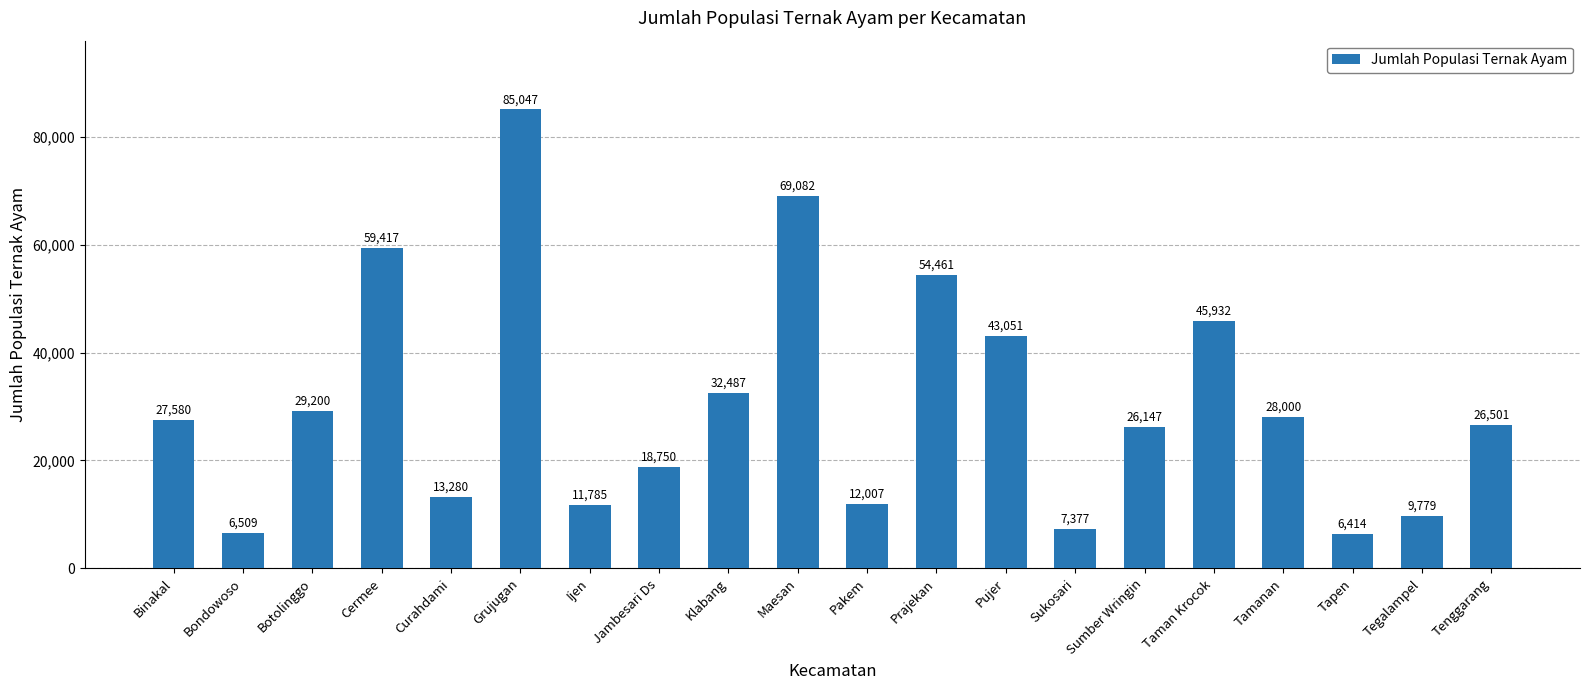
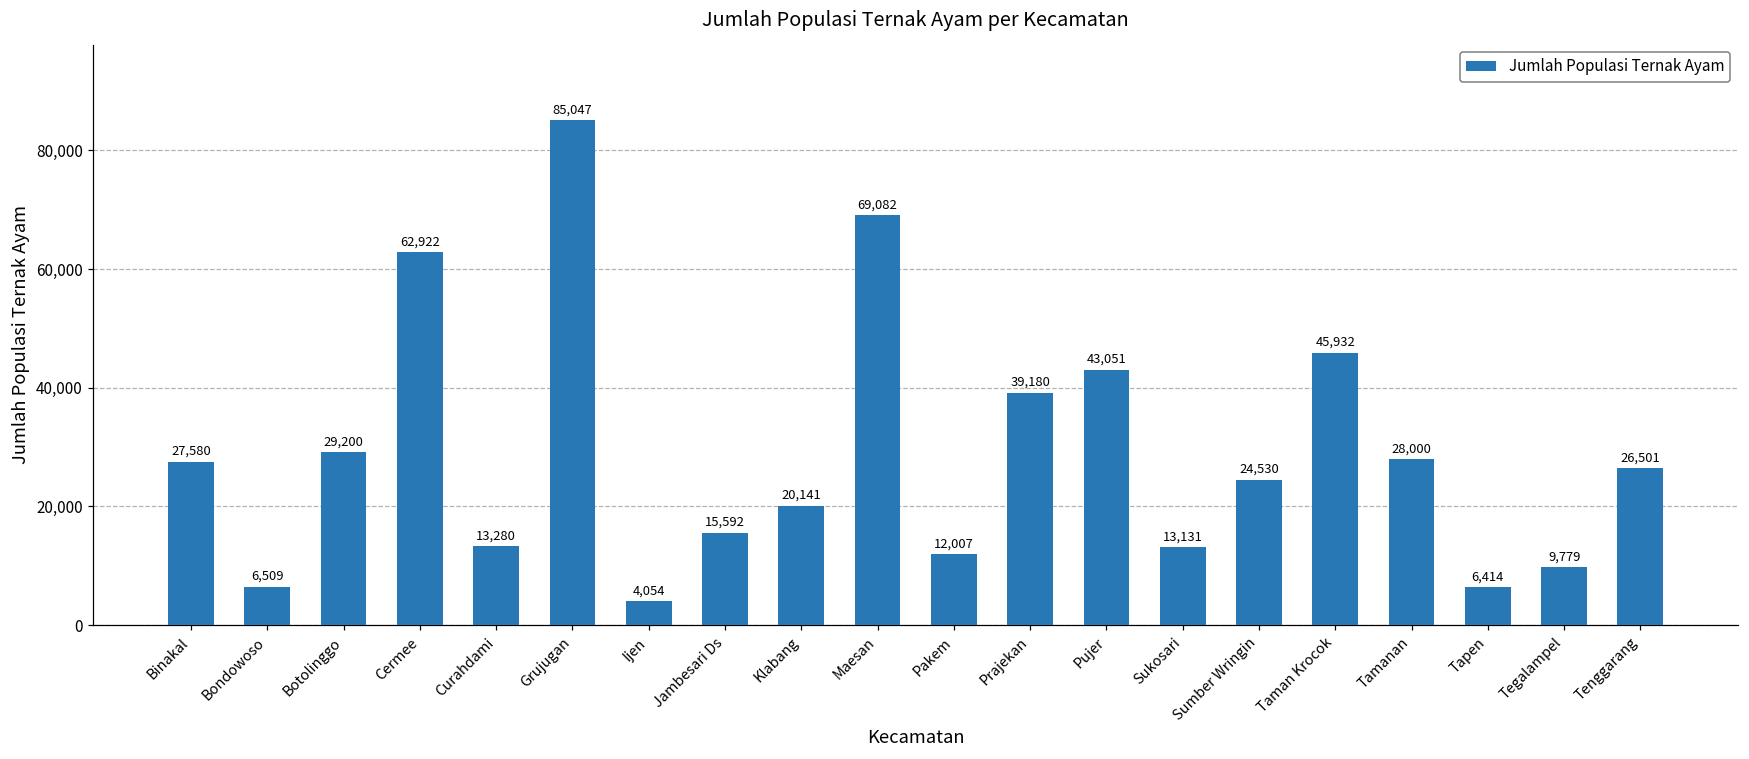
Cermee: 59,417 -> 62,922
Ijen: 11,785 -> 4,054
Jambesari Ds: 18,750 -> 15,592
Klabang: 32,487 -> 20,141
Prajekan: 54,461 -> 39,180
Sukosari: 7,377 -> 13,131
Sumber Wringin: 26,147 -> 24,530
